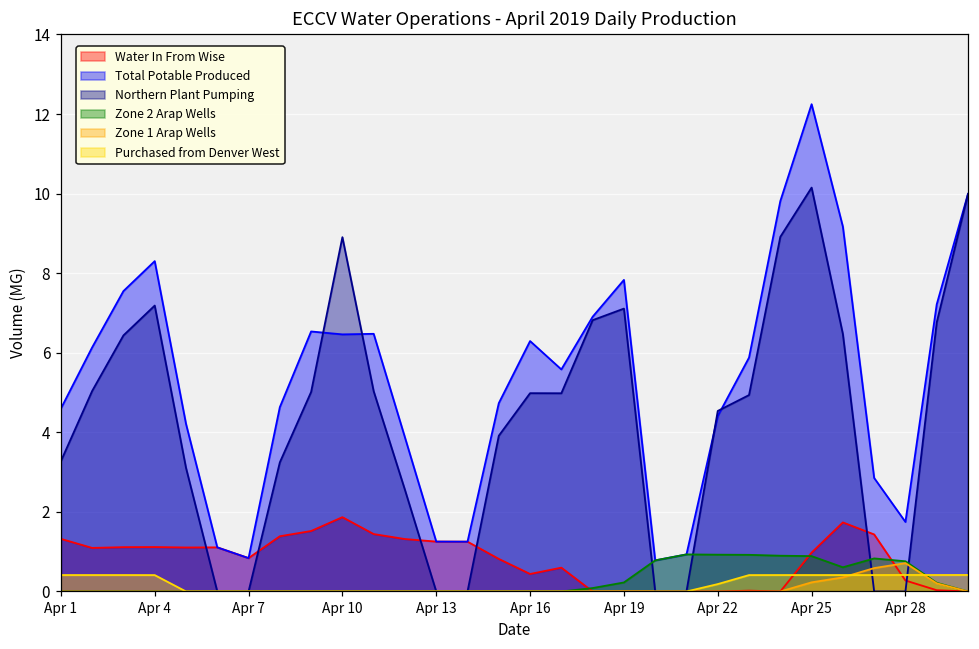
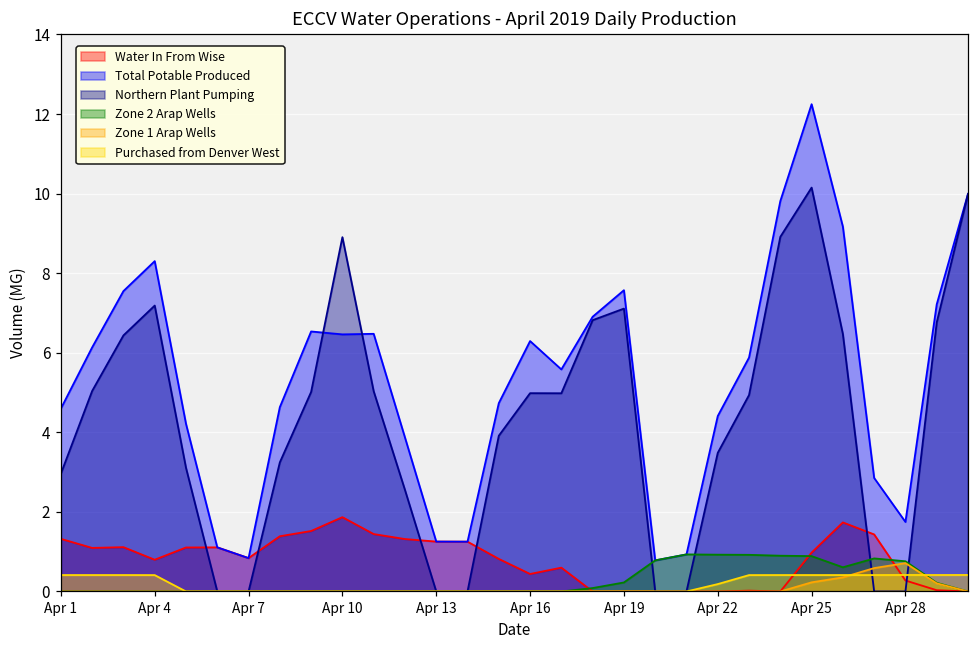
Northern Plant Pumping, Apr 1: 3.3 -> 3.0
Water In From Wise, Apr 4: 1.1 -> 0.8
Total Potable Produced, Apr 19: 7.8 -> 7.6
Northern Plant Pumping, Apr 22: 4.5 -> 3.5
